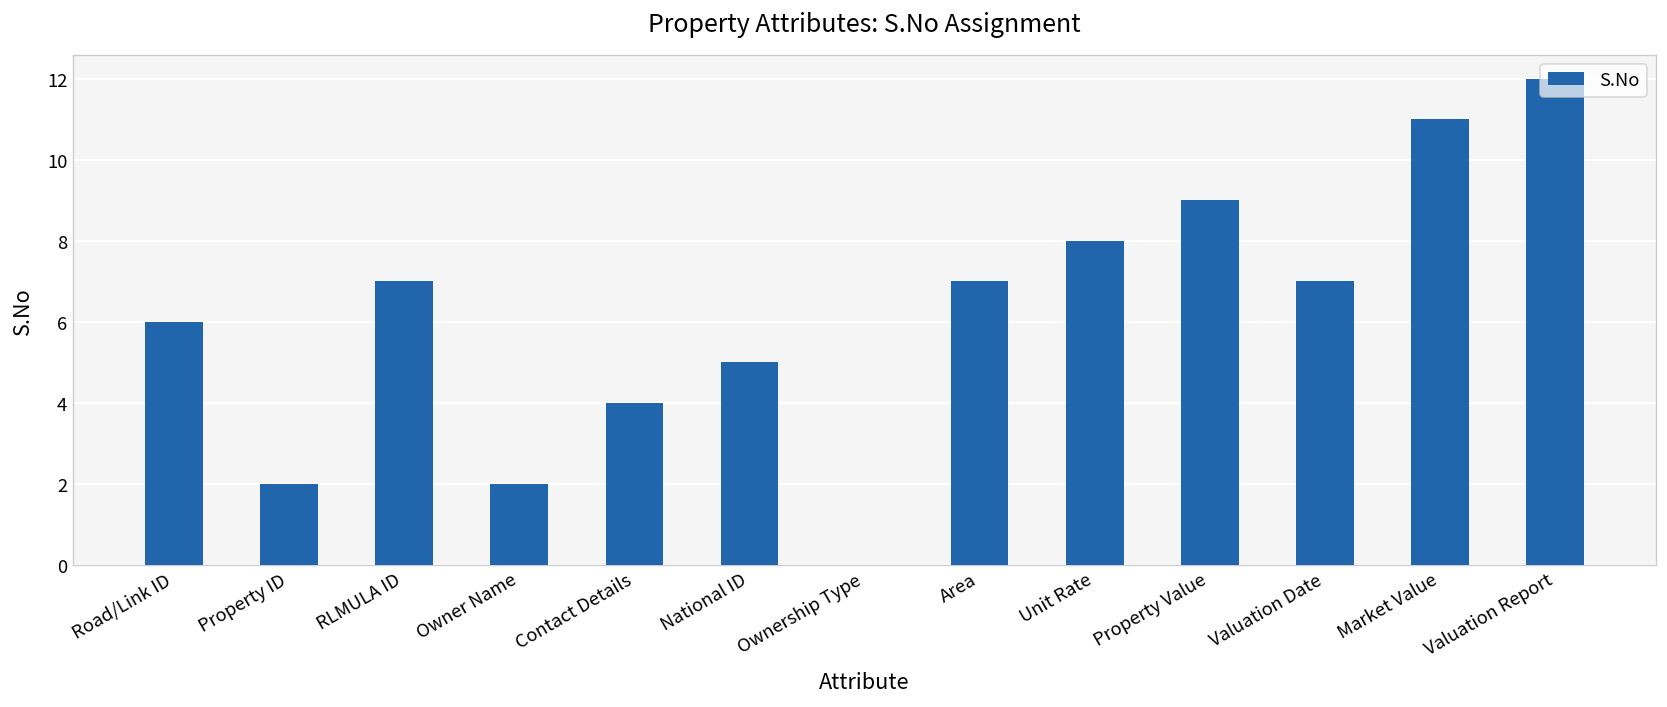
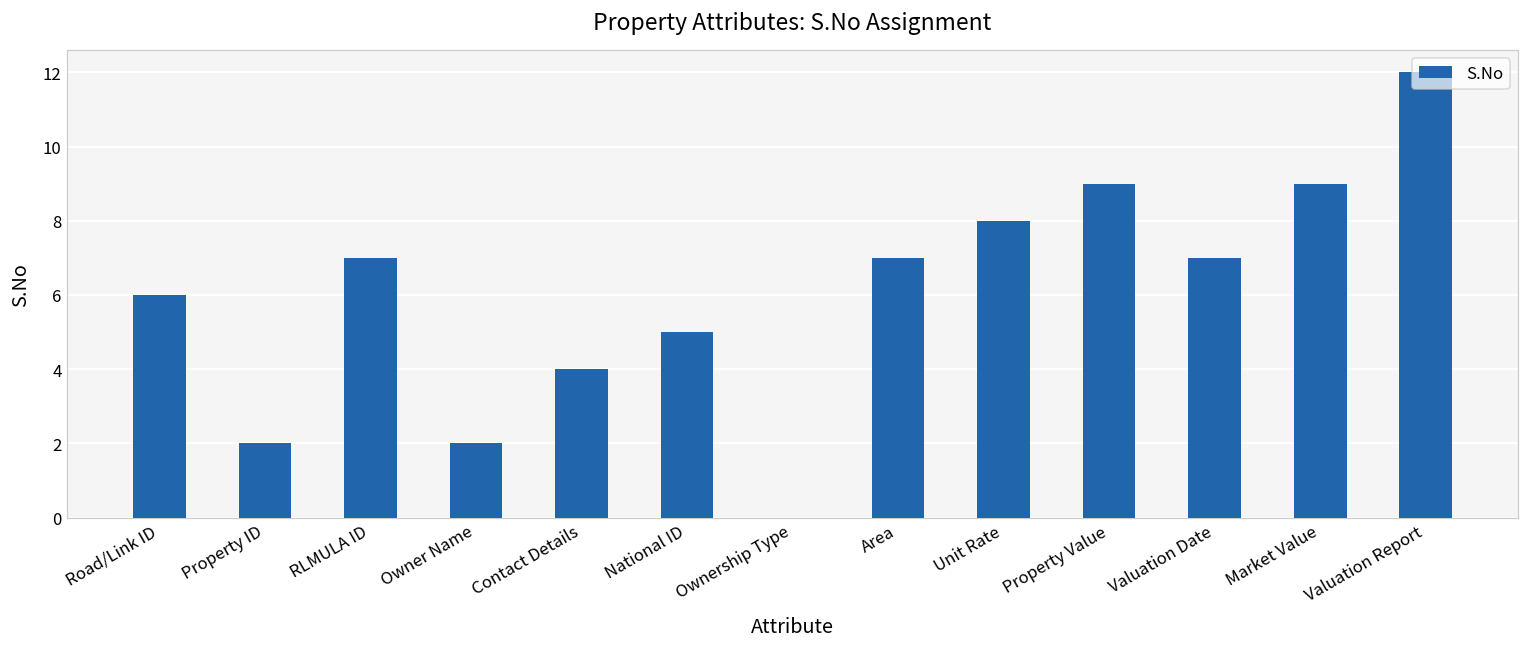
Market Value: 11 -> 9
